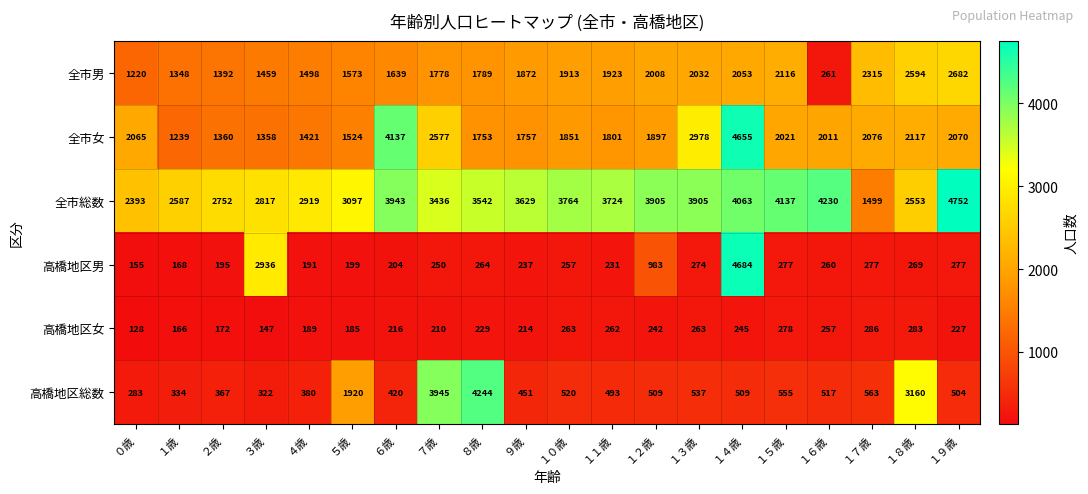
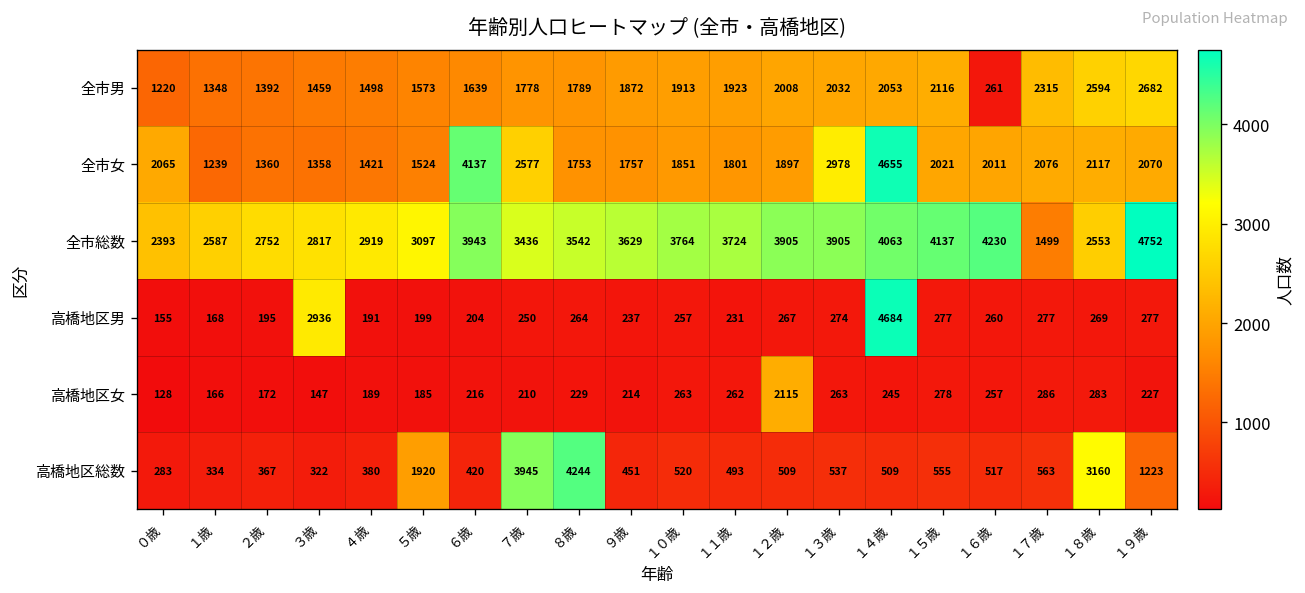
高橋地区男, １２歳: 983 -> 267
高橋地区女, １２歳: 242 -> 2115
高橋地区総数, １９歳: 504 -> 1223
